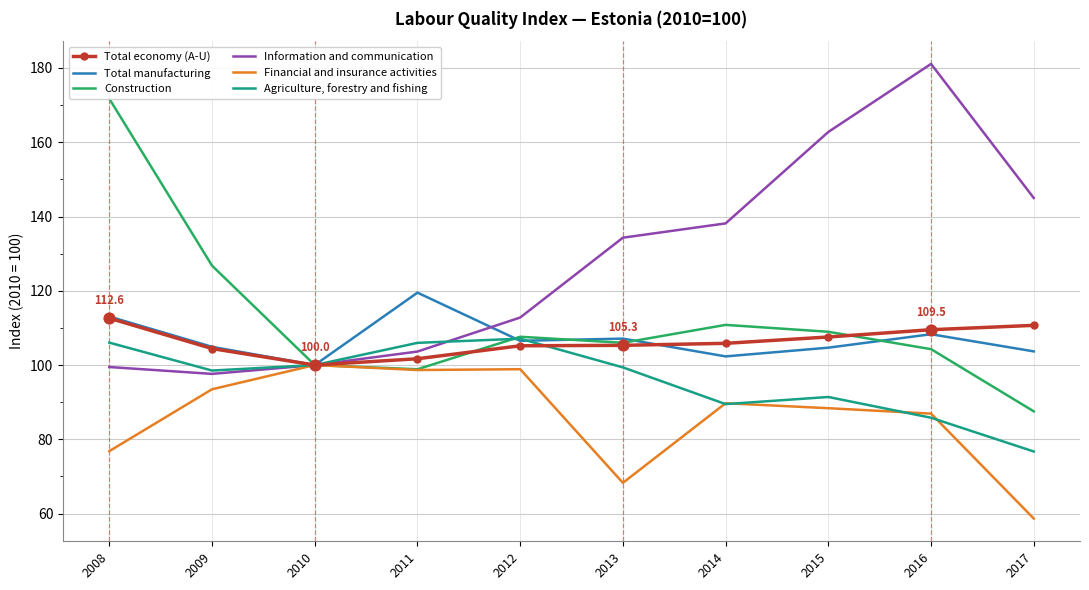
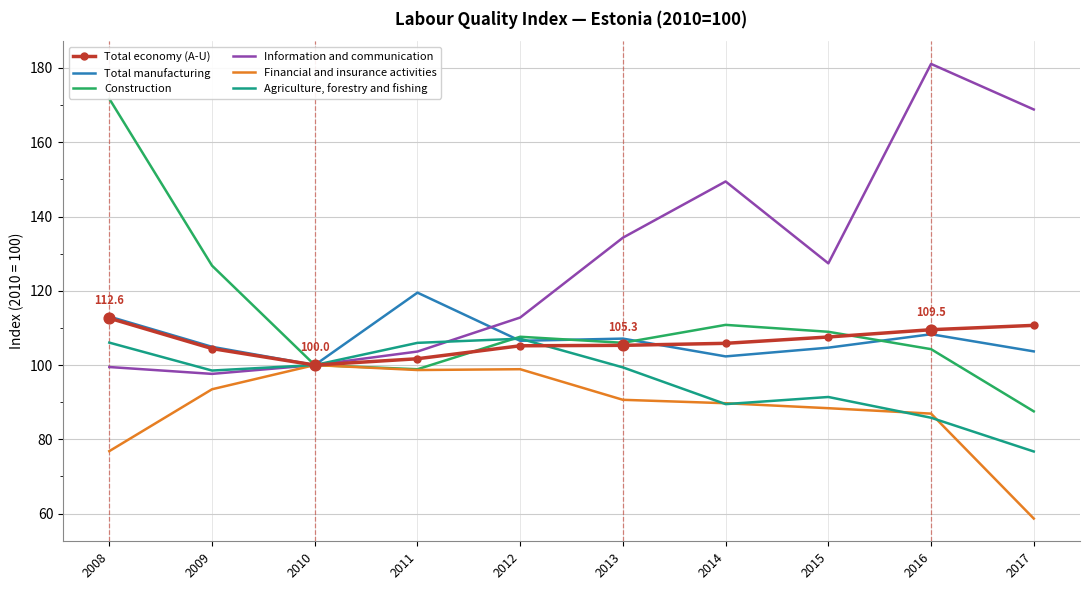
Financial and insurance activities, 2013: 68 -> 91
Information and communication, 2014: 138 -> 149
Information and communication, 2015: 163 -> 127
Information and communication, 2017: 145 -> 169
